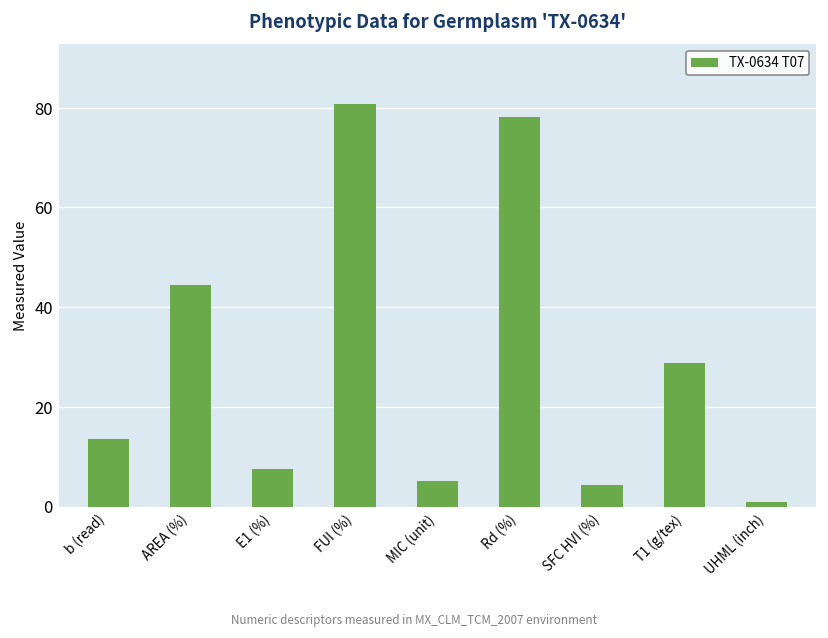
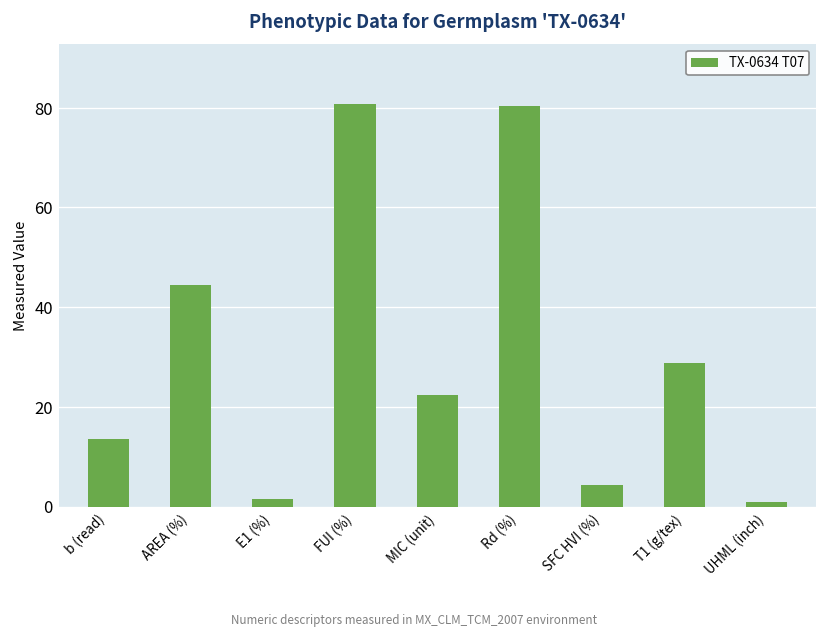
E1 (%): 8 -> 2
MIC (unit): 5 -> 22
Rd (%): 78 -> 80
